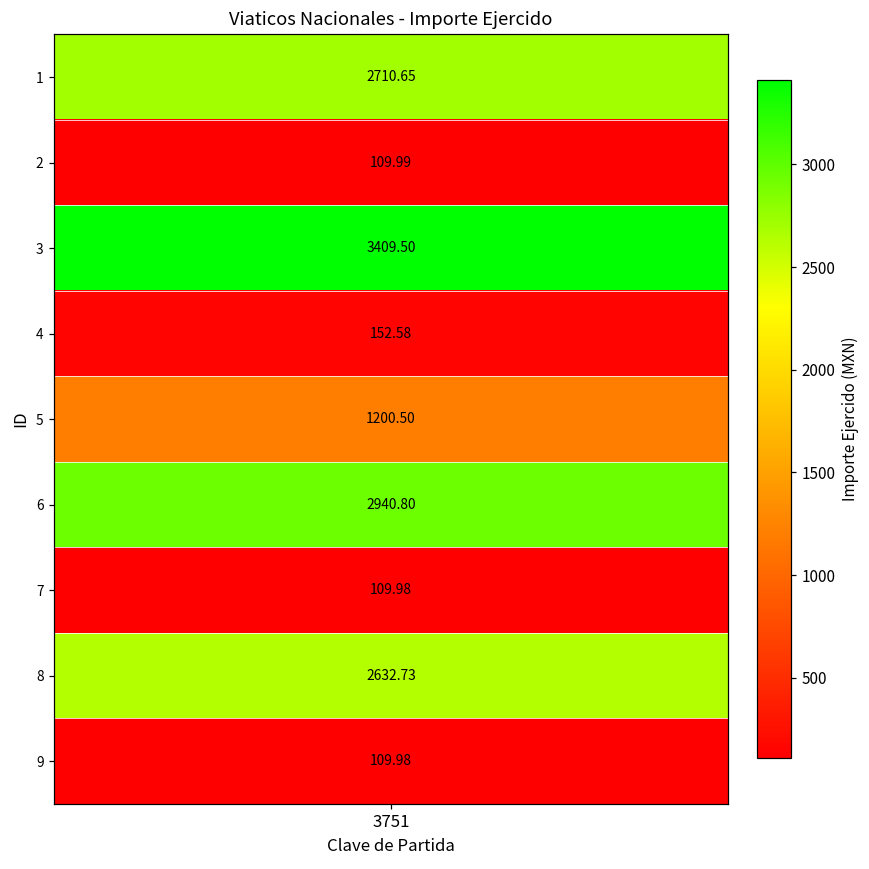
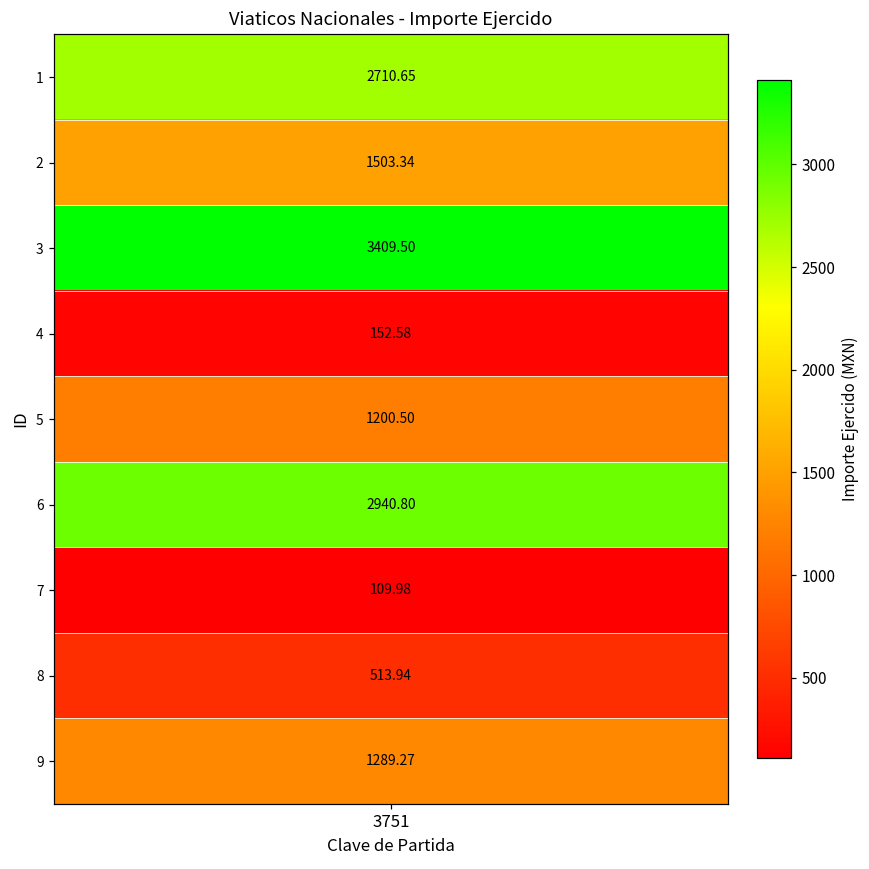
2, 3751: 109.99 -> 1503.34
8, 3751: 2632.73 -> 513.94
9, 3751: 109.98 -> 1289.27
